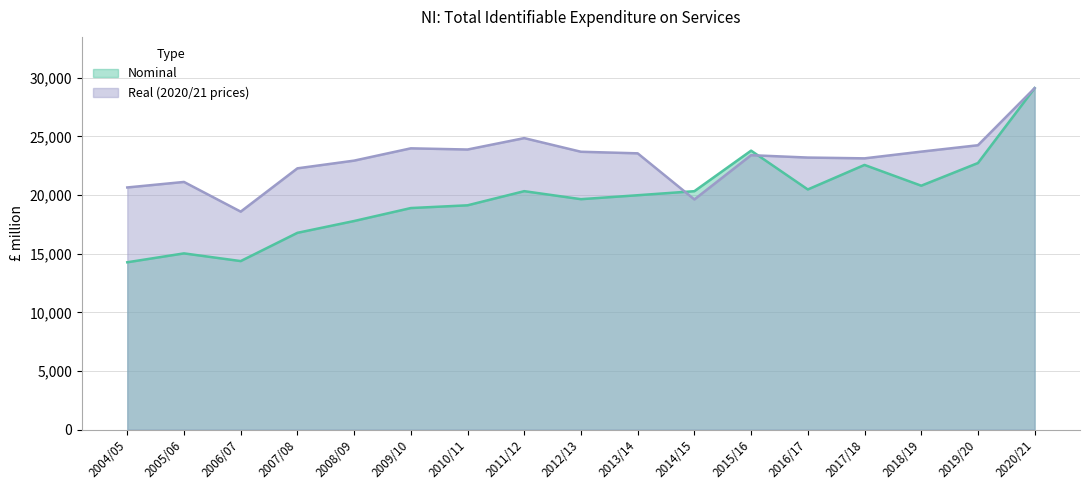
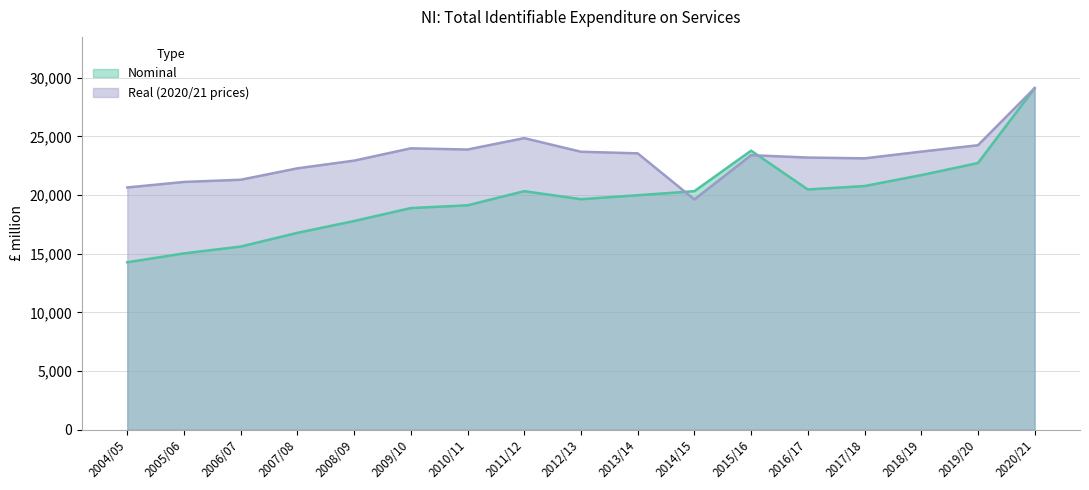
Nominal, 2006/07: 14,400 -> 15,600
Real (2020/21 prices), 2006/07: 18,600 -> 21,300
Nominal, 2017/18: 22,600 -> 20,800
Nominal, 2018/19: 20,800 -> 21,700
